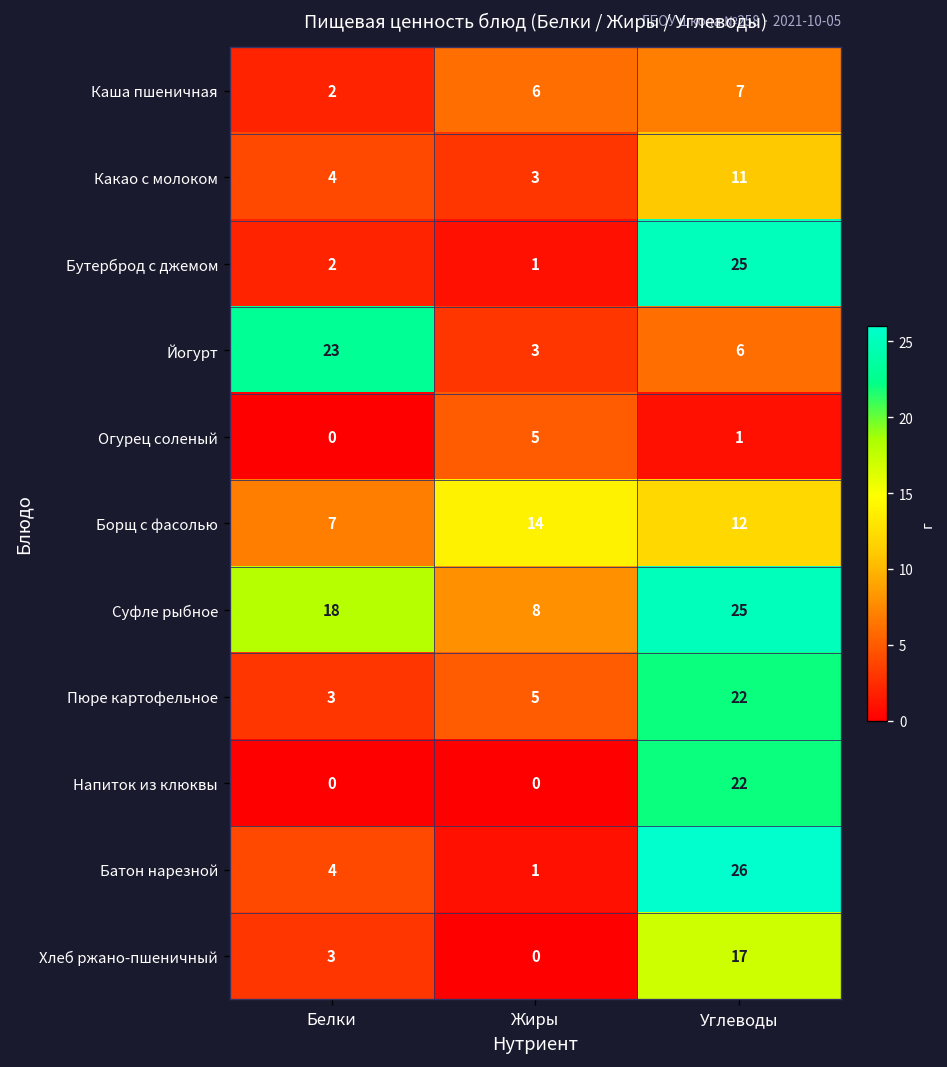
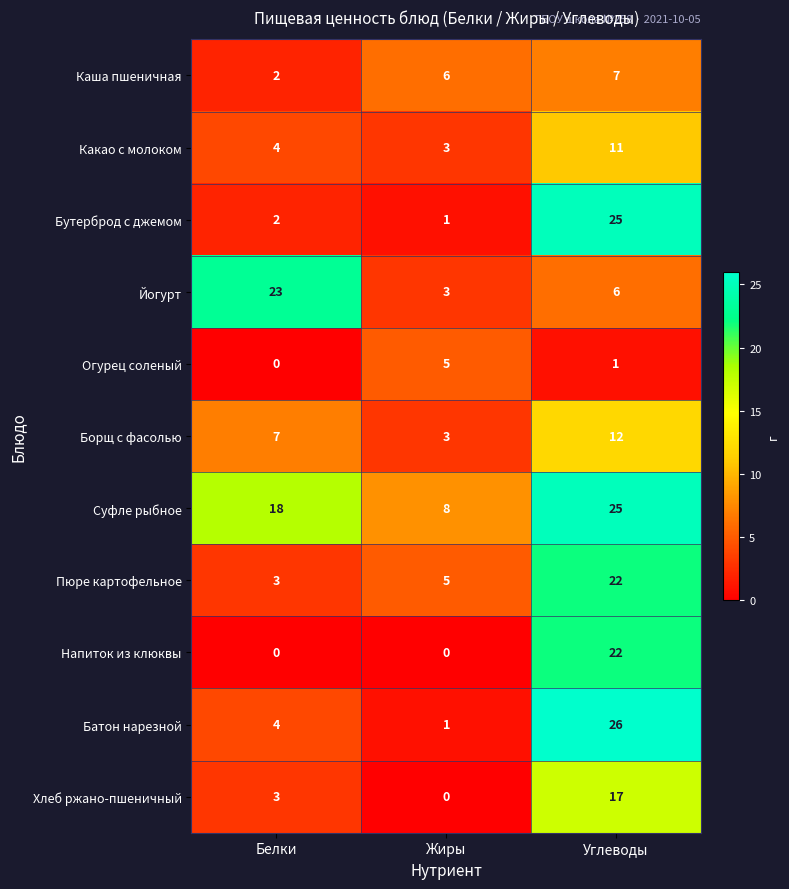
Борщ с фасолью, Жиры: 14 -> 3
